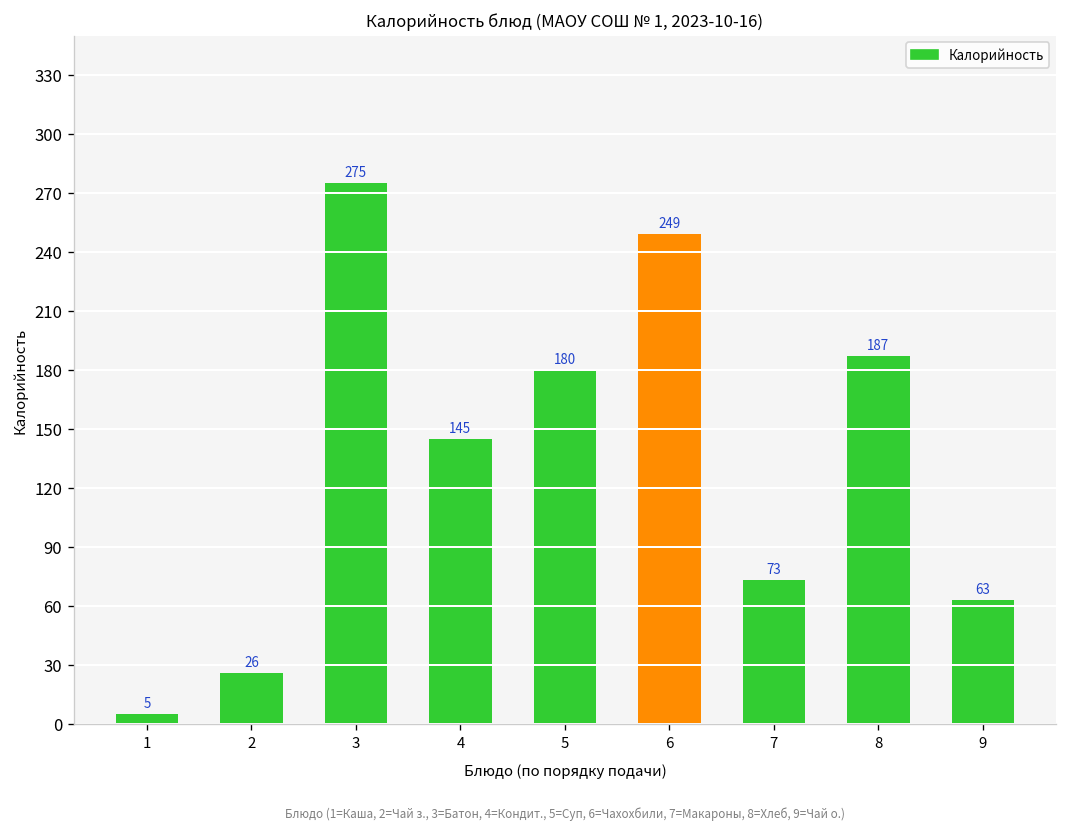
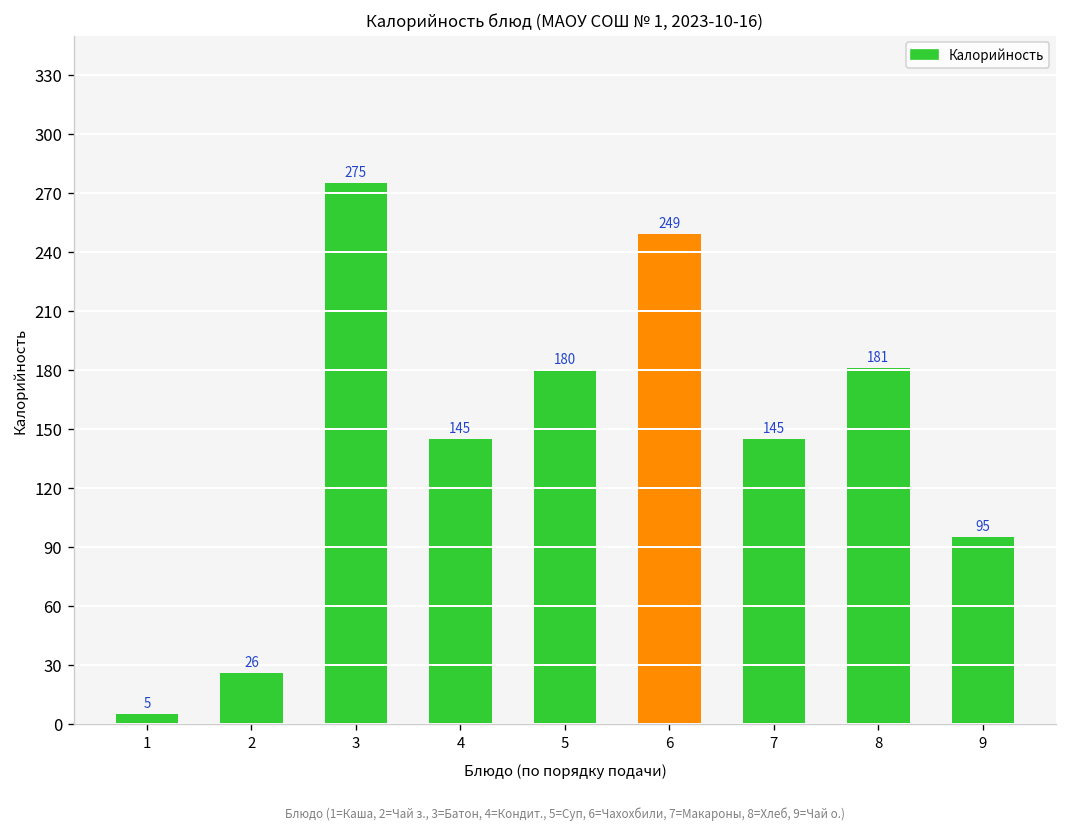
7: 73 -> 145
8: 187 -> 181
9: 63 -> 95
